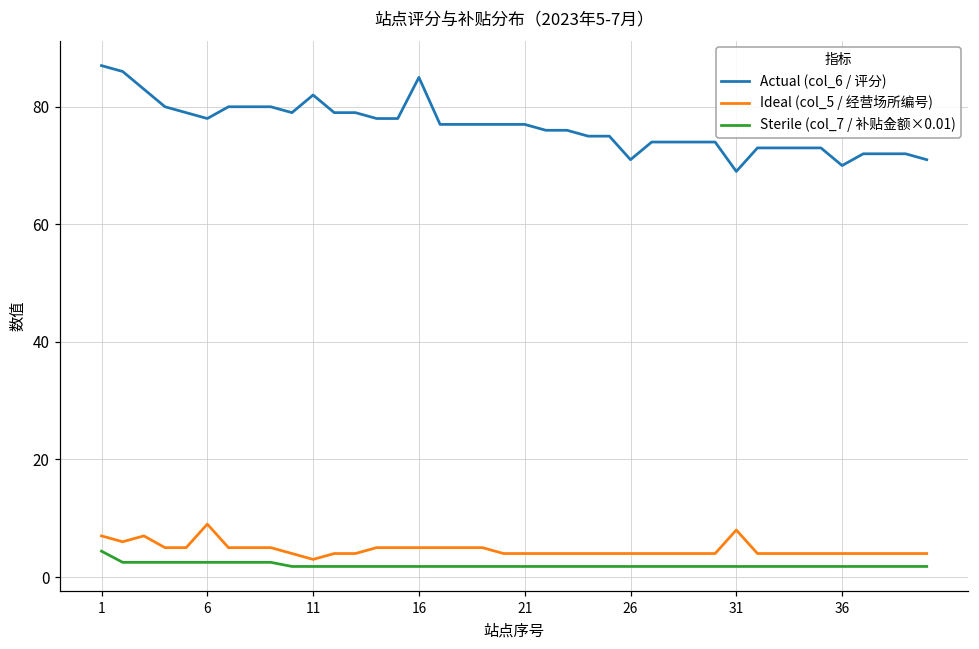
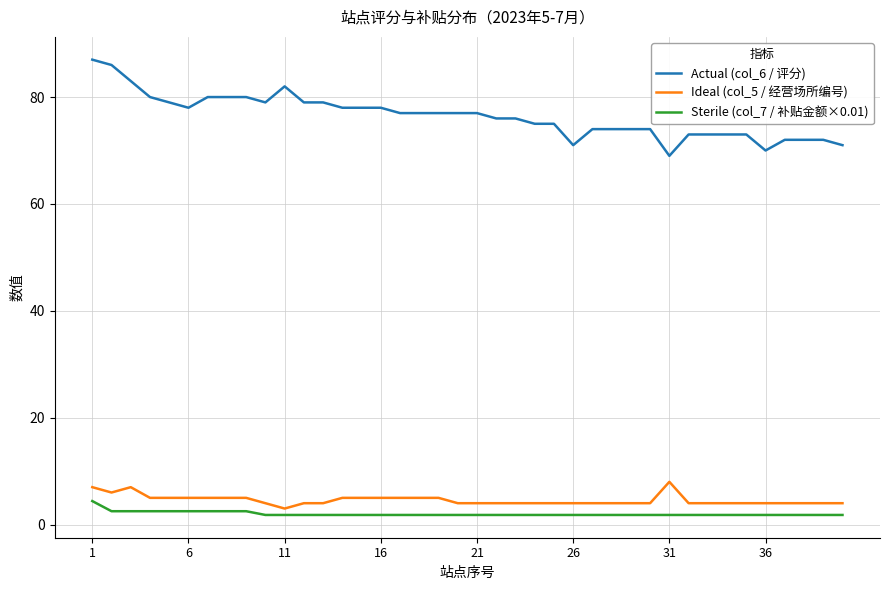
Ideal (col_5 / 经营场所编号), 6: 9 -> 5
Actual (col_6 / 评分), 16: 85 -> 78
